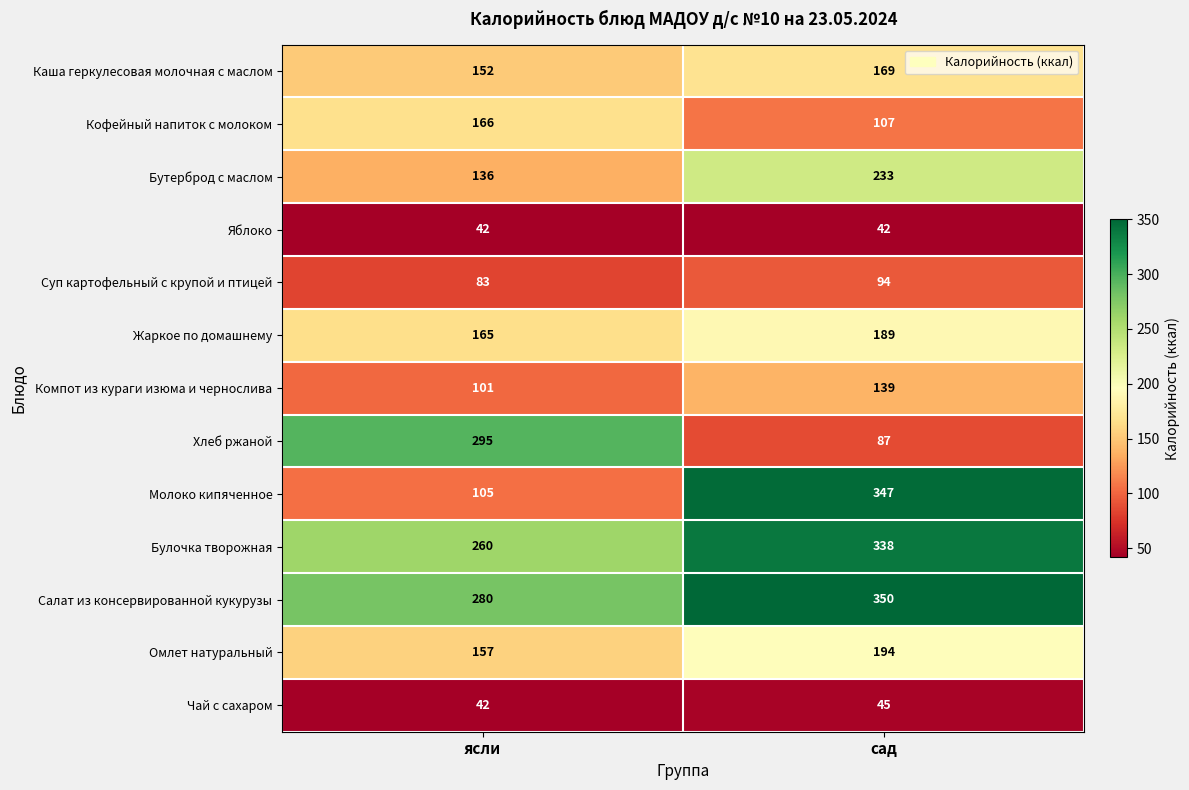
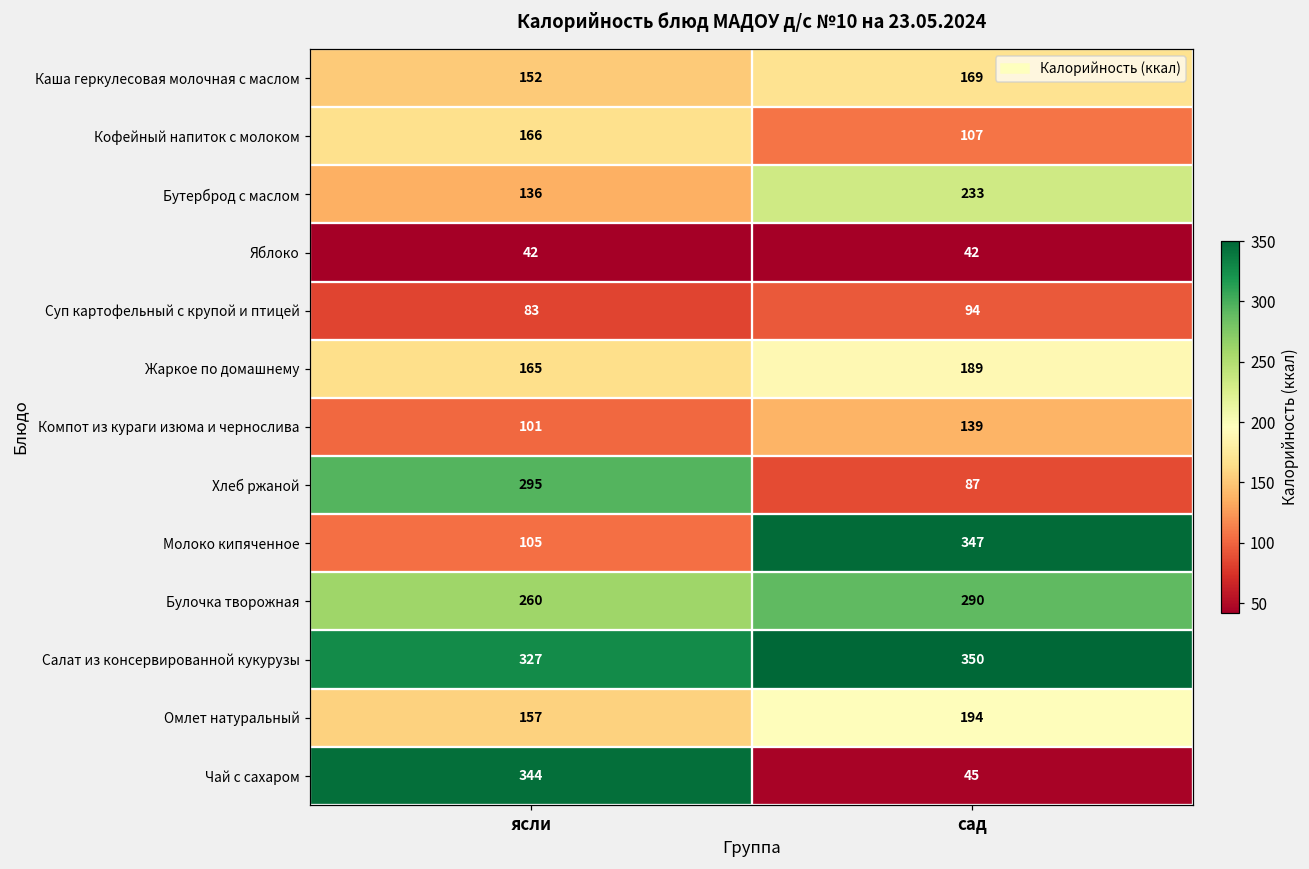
Булочка творожная, сад: 338 -> 290
Салат из консервированной кукурузы, ясли: 280 -> 327
Чай с сахаром, ясли: 42 -> 344
